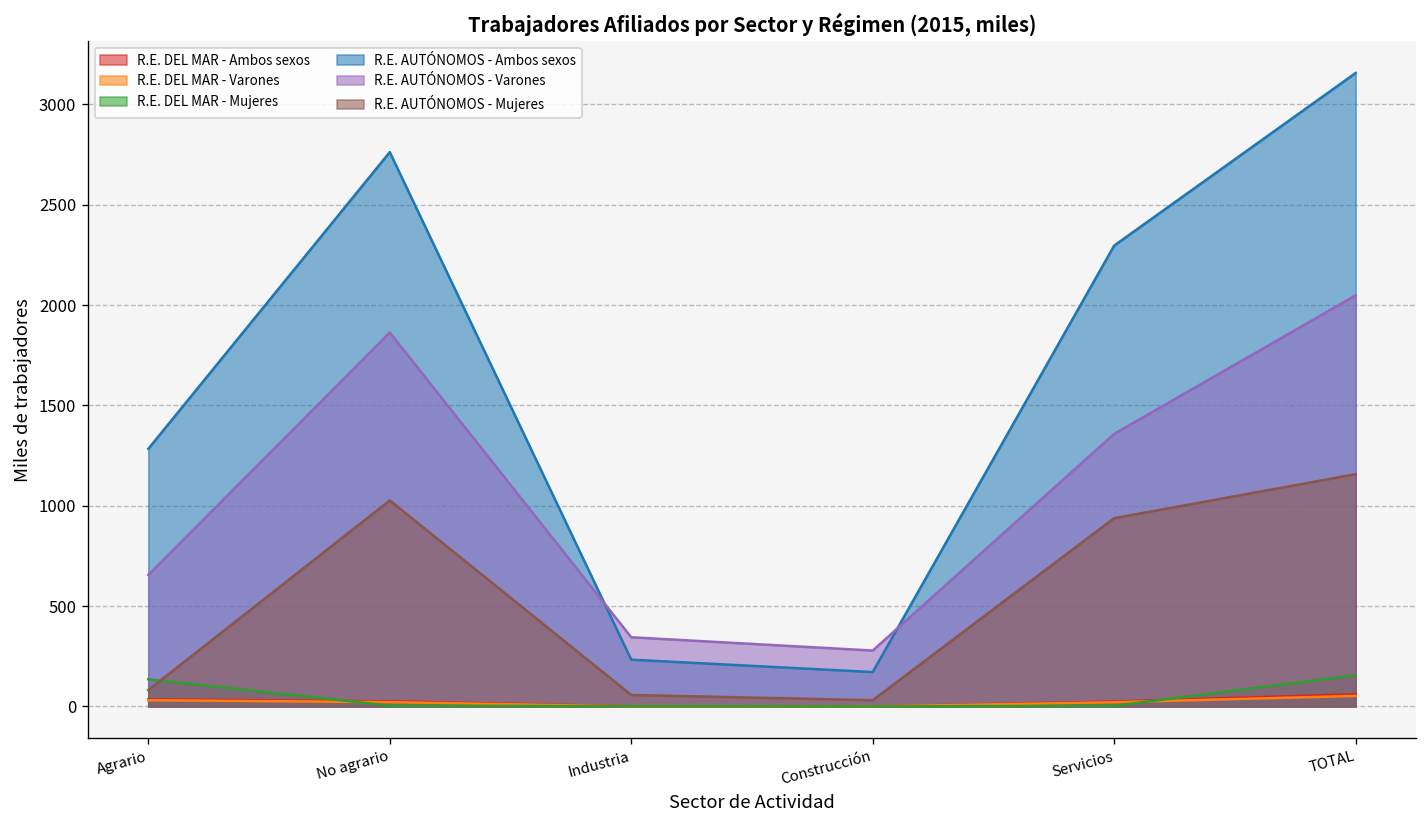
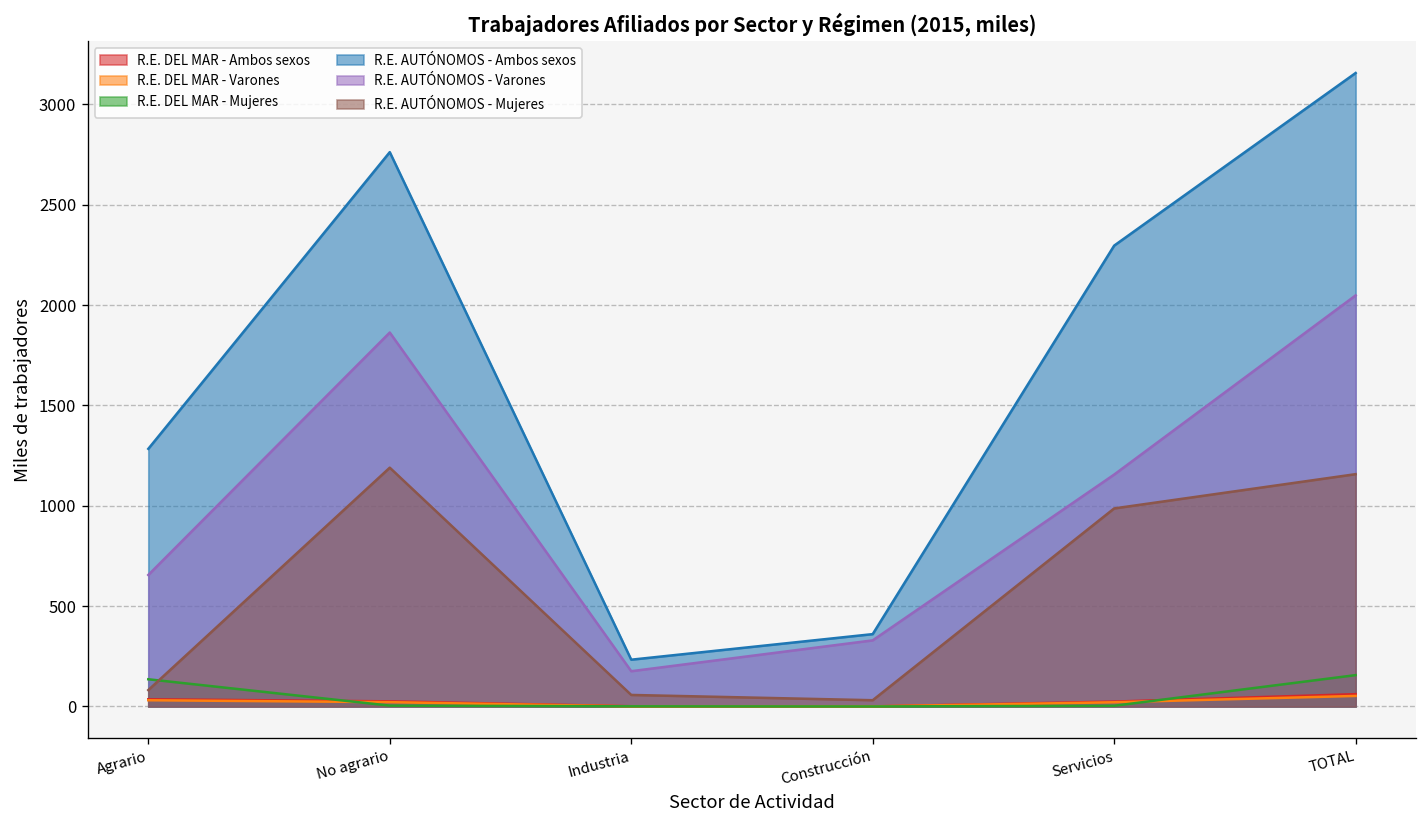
R.E. AUTÓNOMOS - Mujeres, No agrario: 1030 -> 1190
R.E. AUTÓNOMOS - Varones, Industria: 340 -> 180
R.E. AUTÓNOMOS - Ambos sexos, Construcción: 170 -> 360
R.E. AUTÓNOMOS - Varones, Construcción: 280 -> 330
R.E. AUTÓNOMOS - Varones, Servicios: 1360 -> 1160
R.E. AUTÓNOMOS - Mujeres, Servicios: 940 -> 990
